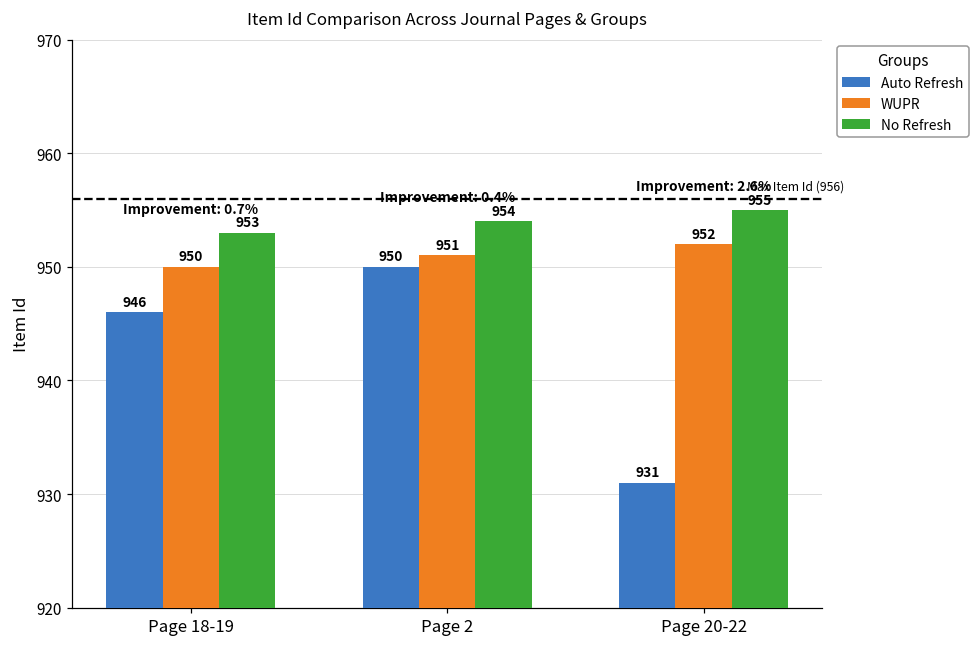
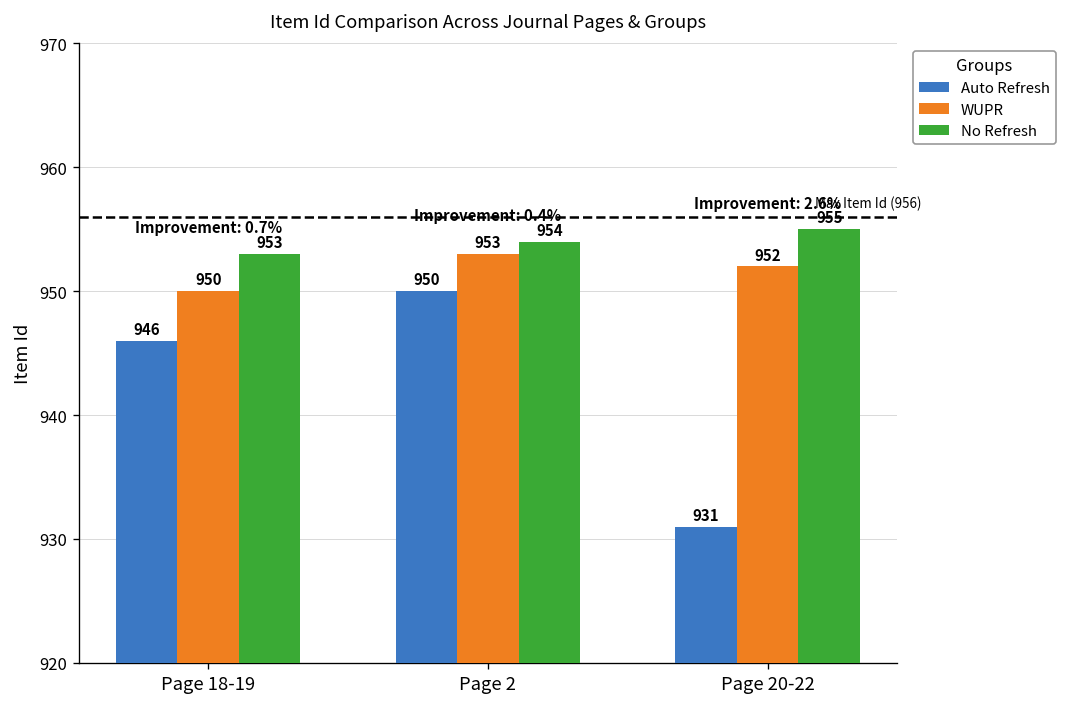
WUPR, Page 2: 951 -> 953
